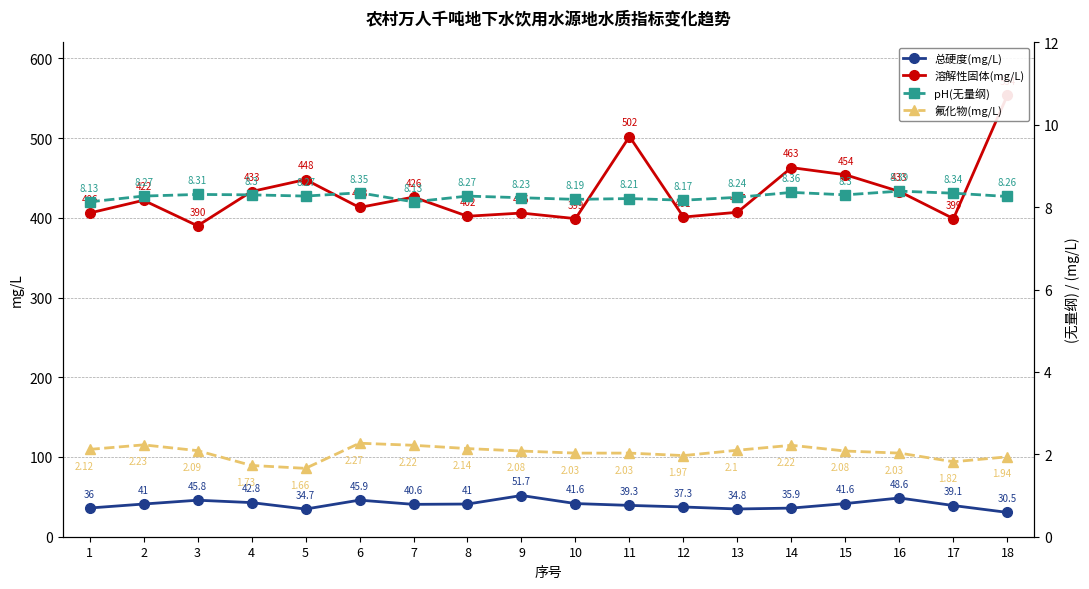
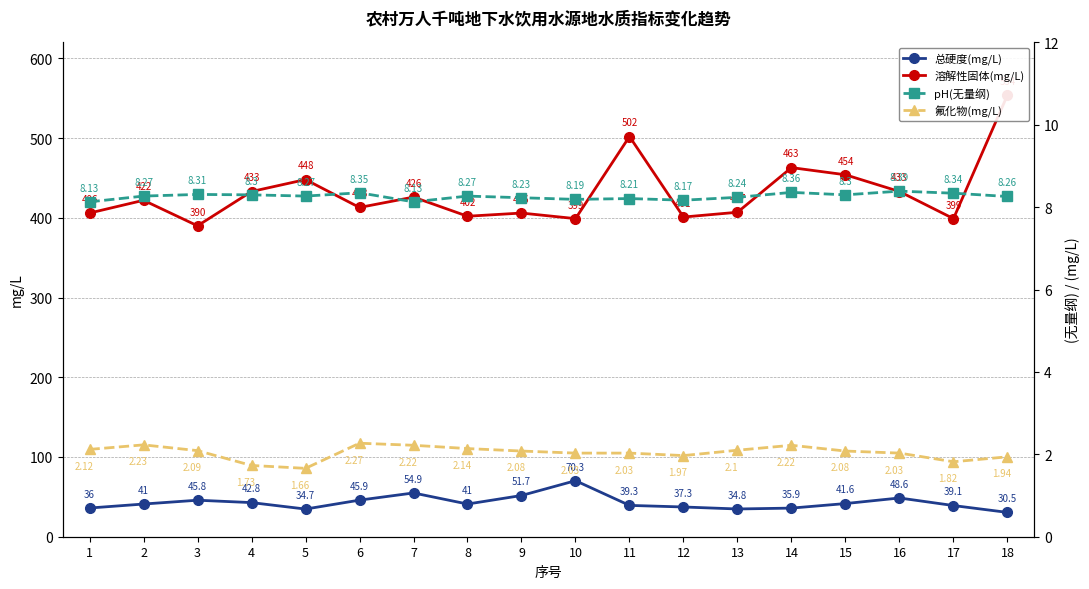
总硬度(mg/L), 7: 40.6 -> 54.9
总硬度(mg/L), 10: 41.6 -> 70.3
